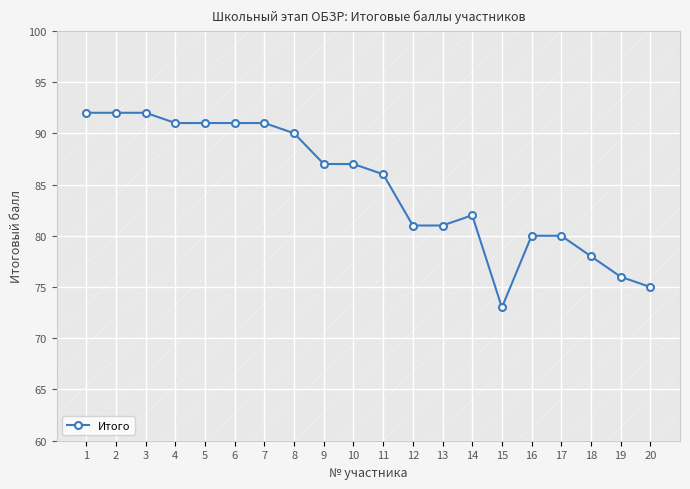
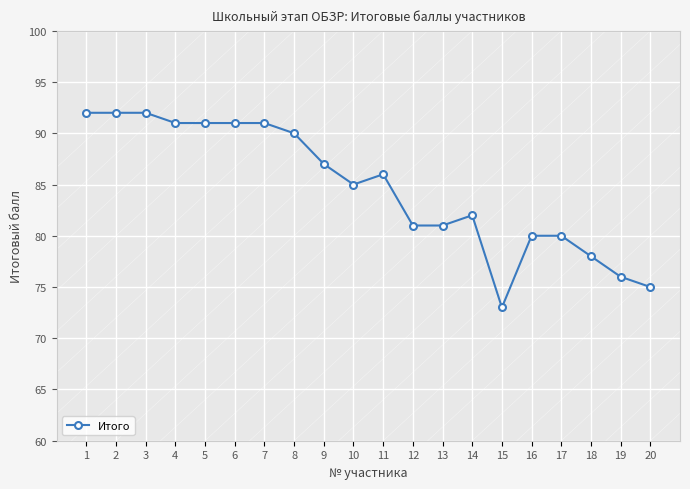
Итого, 10: 87 -> 85
